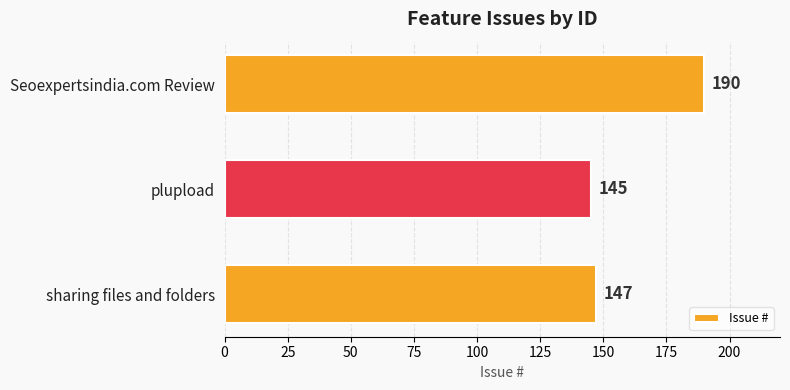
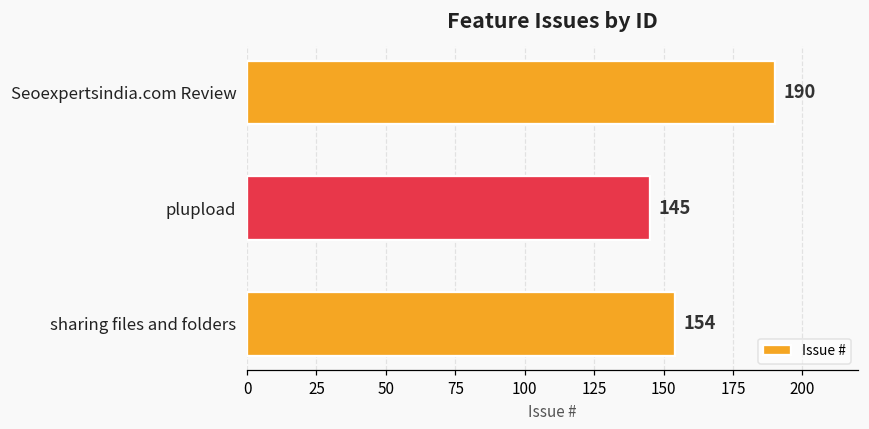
sharing files and folders: 147 -> 154
